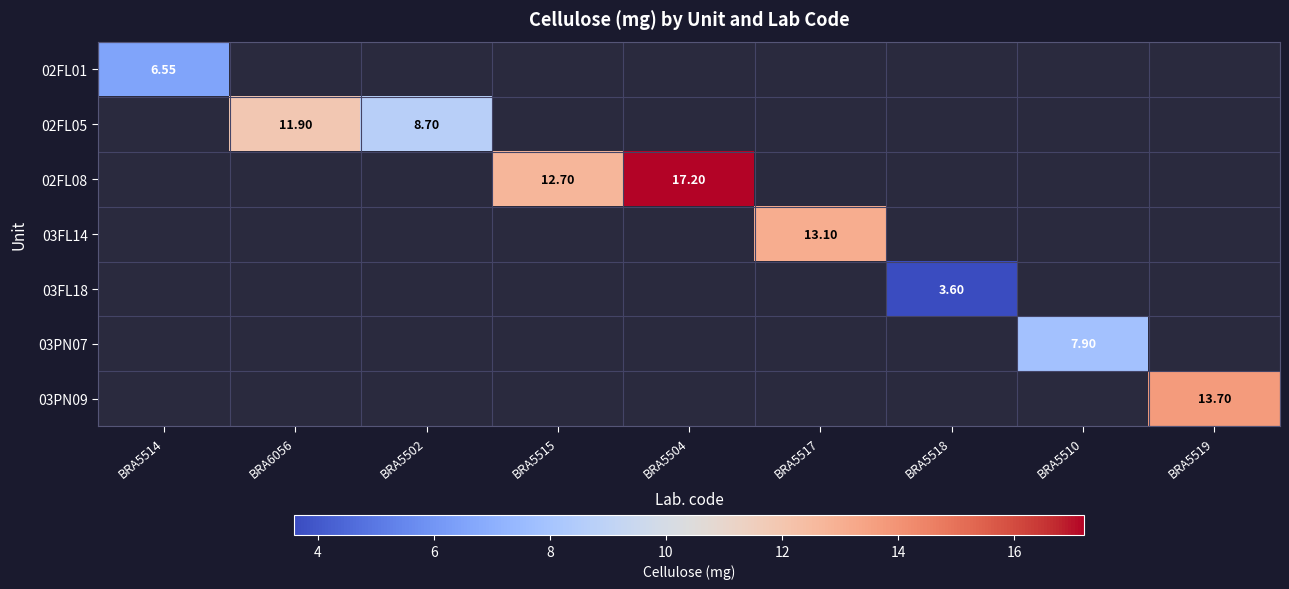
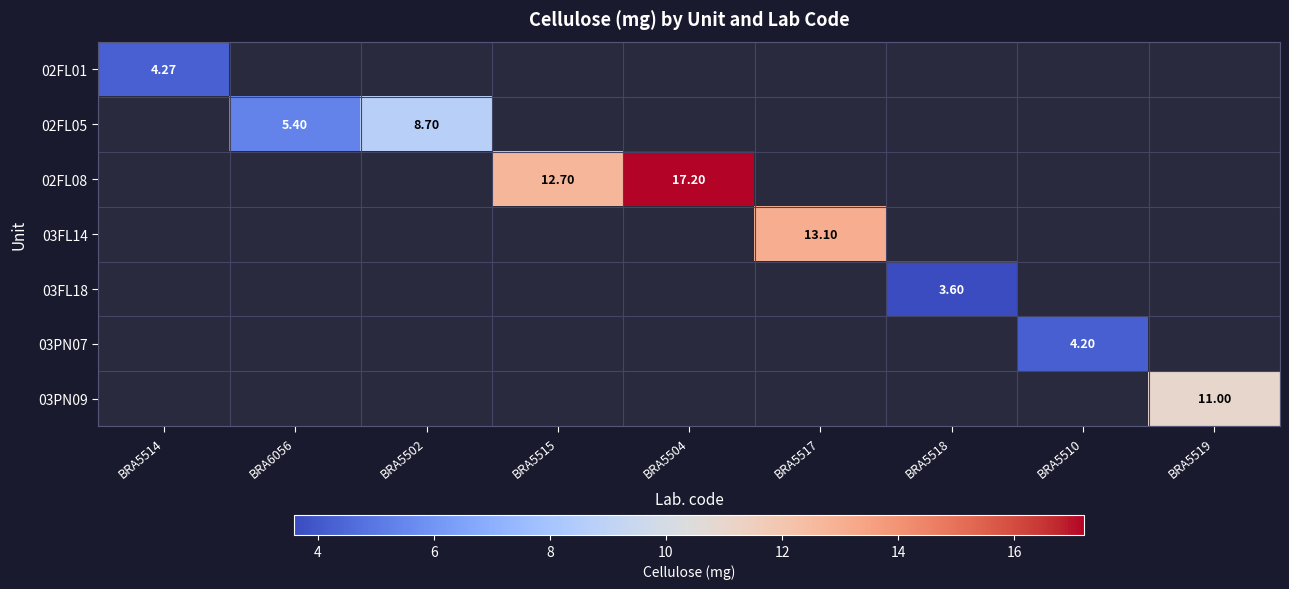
02FL01, BRA5514: 6.55 -> 4.27
02FL05, BRA6056: 11.90 -> 5.40
03PN07, BRA5510: 7.90 -> 4.20
03PN09, BRA5519: 13.70 -> 11.00
